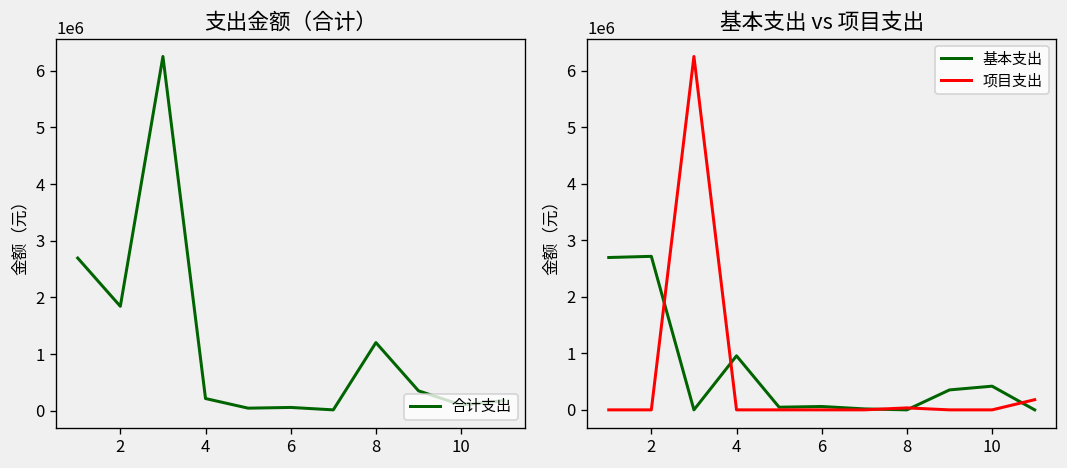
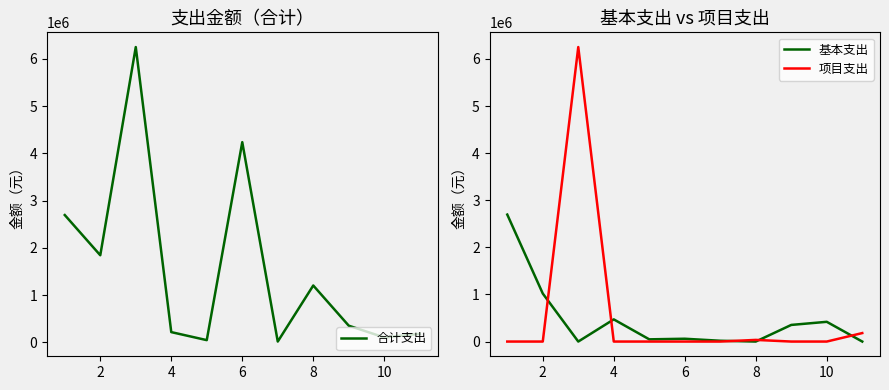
支出金额（合计）, 6: 100000 -> 4200000
基本支出 vs 项目支出, 基本支出, 2: 2700000 -> 1000000
基本支出 vs 项目支出, 基本支出, 4: 1000000 -> 500000
